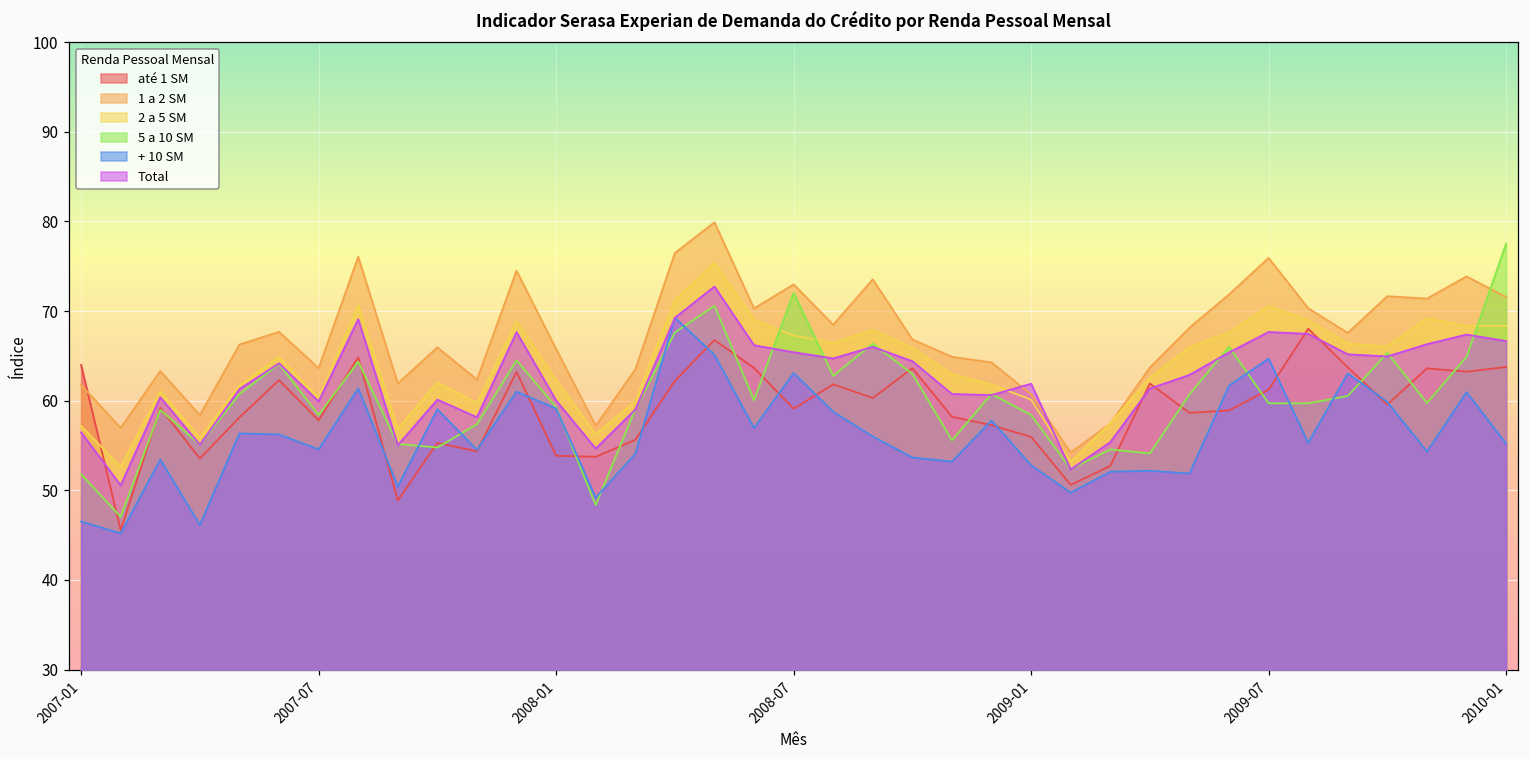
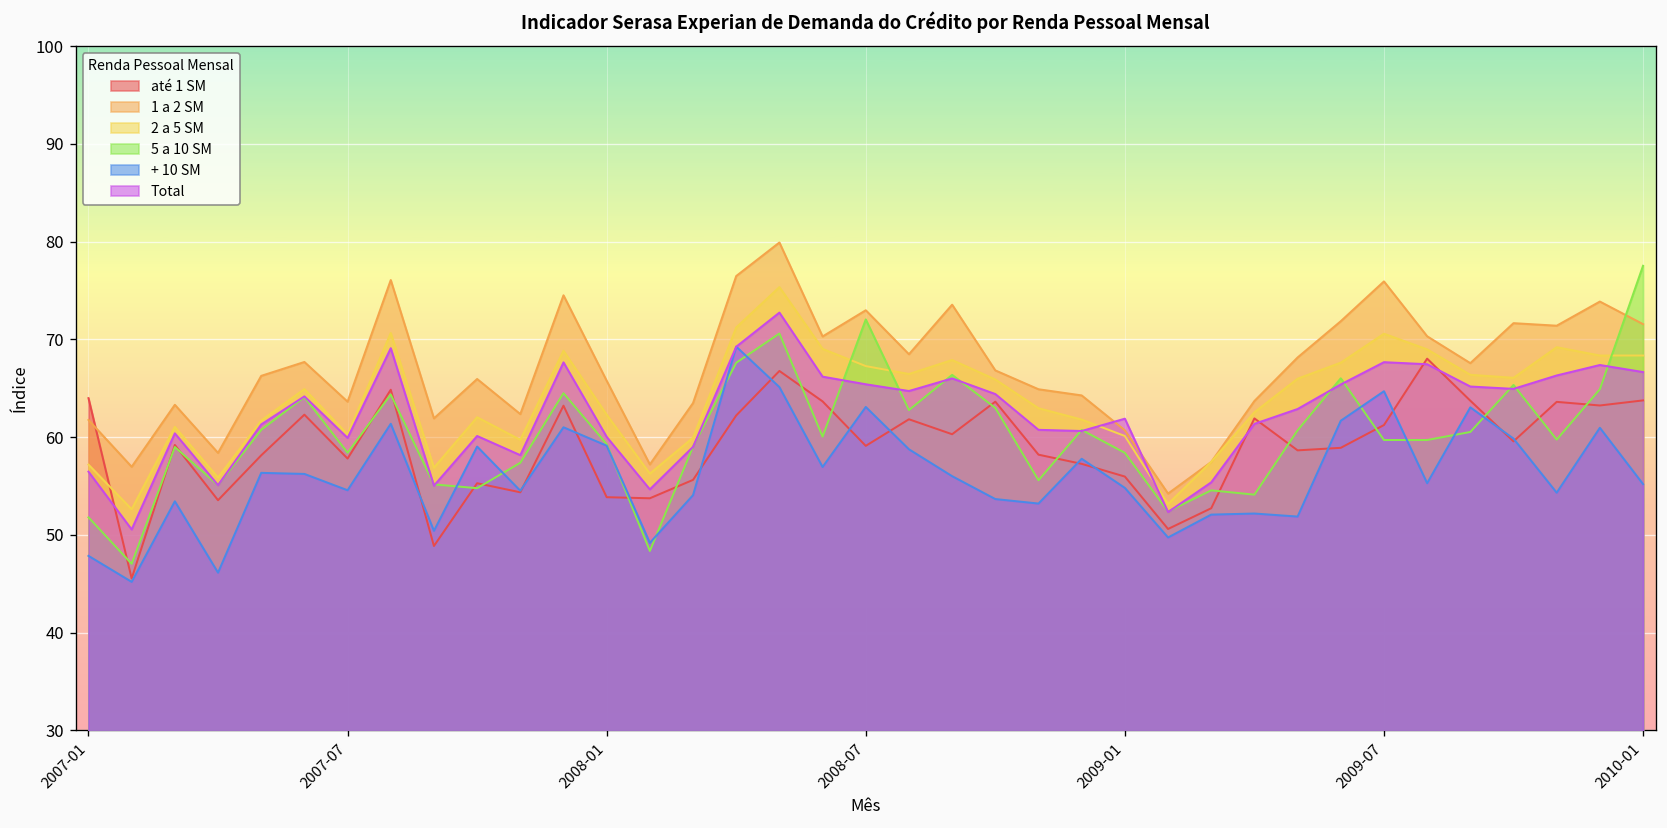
+ 10 SM, 2007-01: 47 -> 48
+ 10 SM, 2009-01: 53 -> 55
